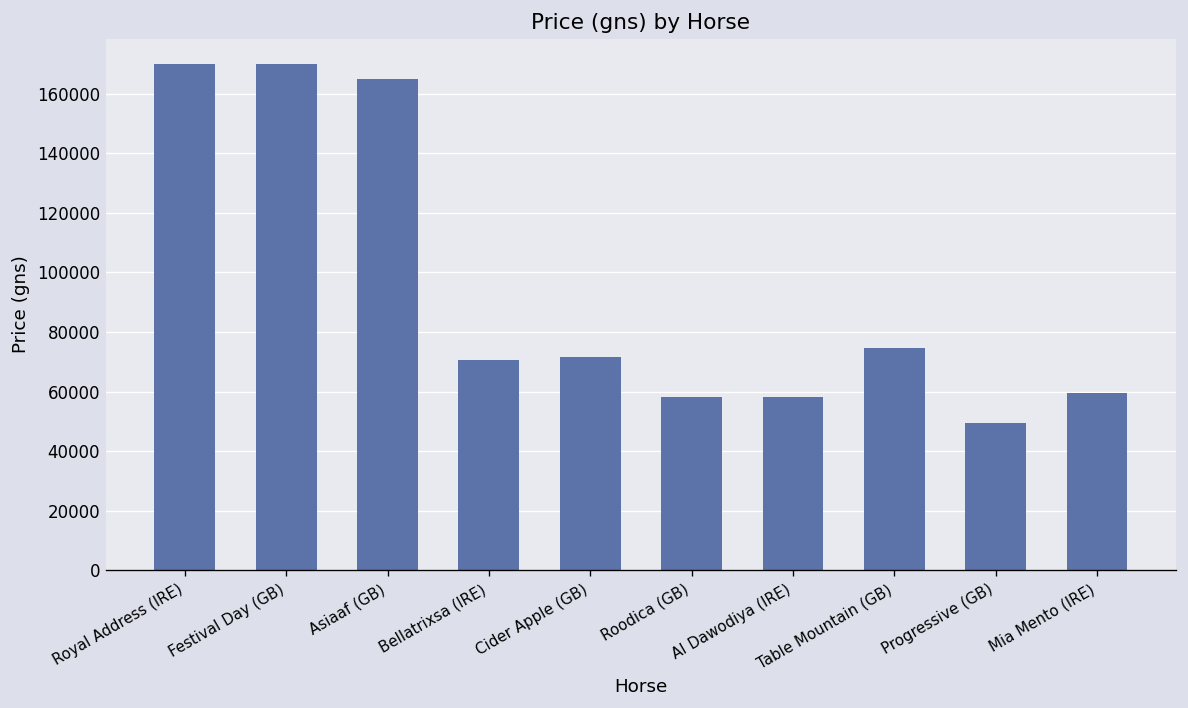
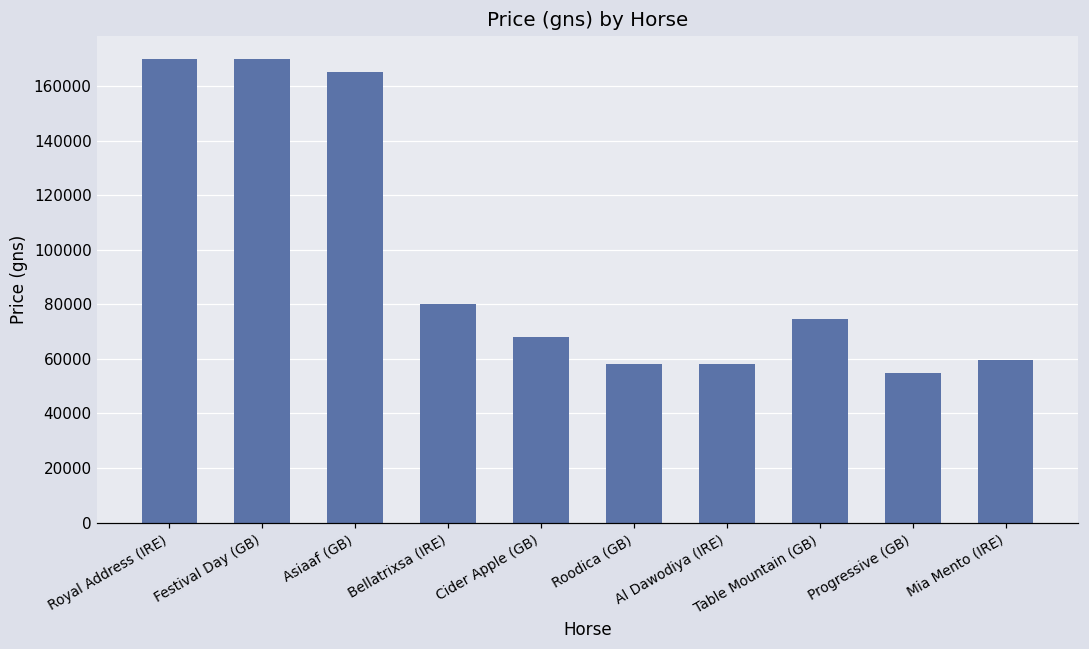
Bellatrixsa (IRE): 71000 -> 80000
Cider Apple (GB): 72000 -> 68000
Progressive (GB): 50000 -> 55000
